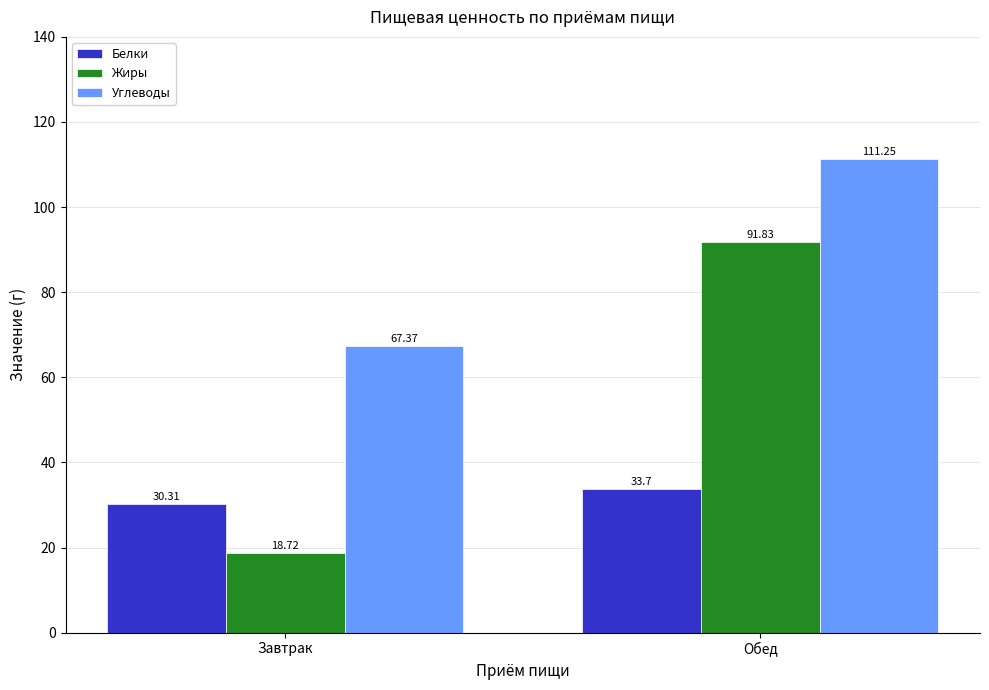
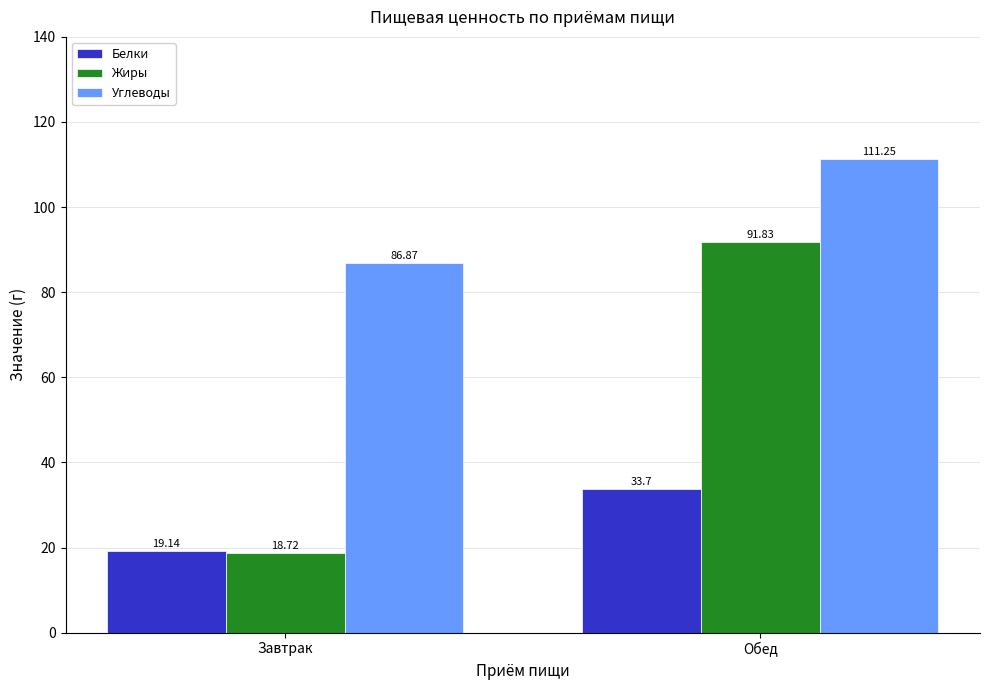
Белки, Завтрак: 30.31 -> 19.14
Углеводы, Завтрак: 67.37 -> 86.87
